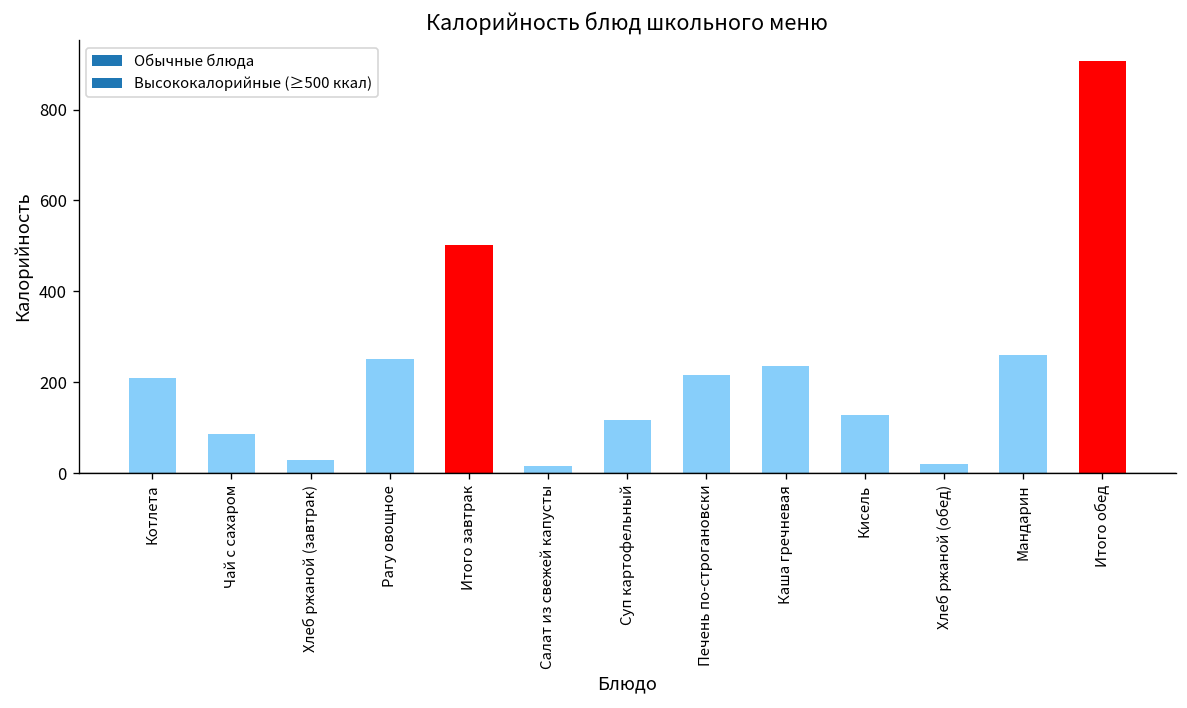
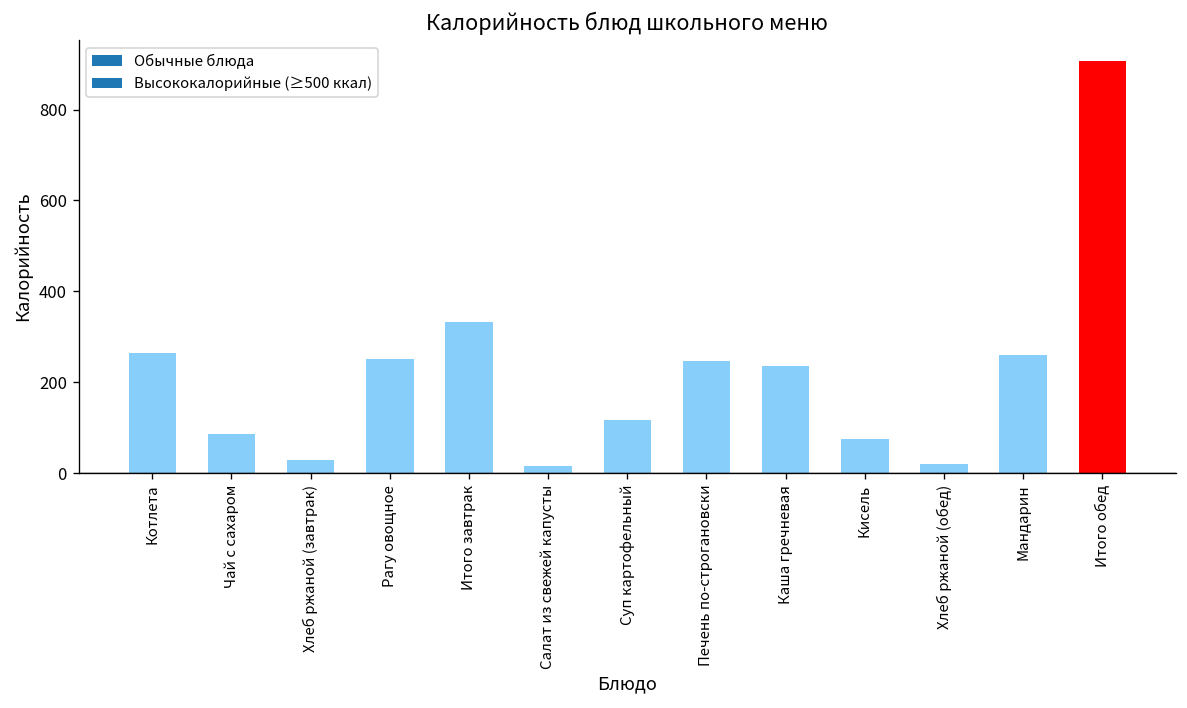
Котлета: 210 -> 260
Итого завтрак: 500 -> 330
Печень по-строгановски: 220 -> 250
Кисель: 130 -> 80
